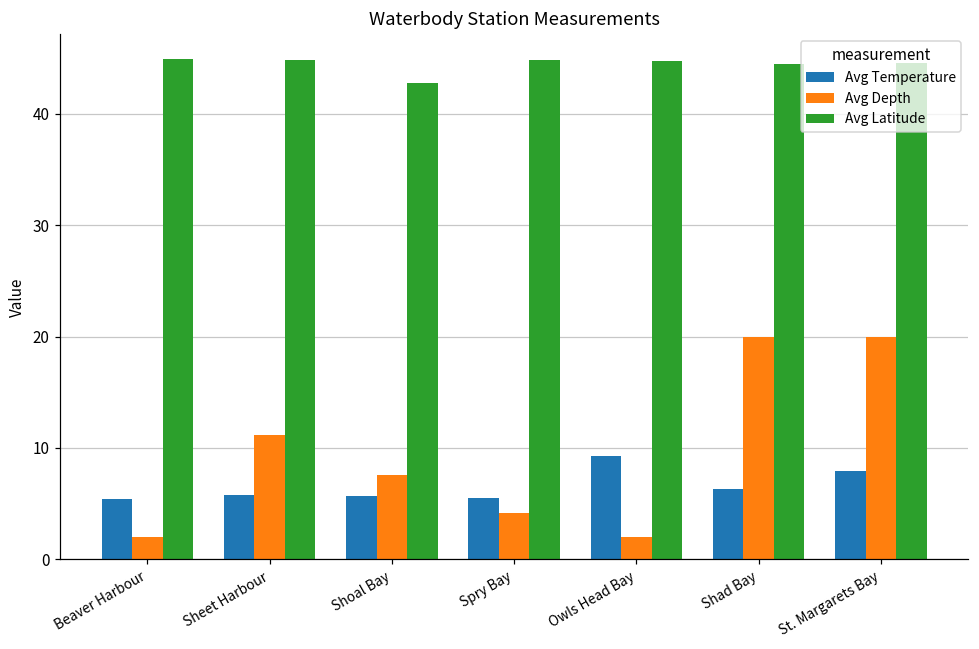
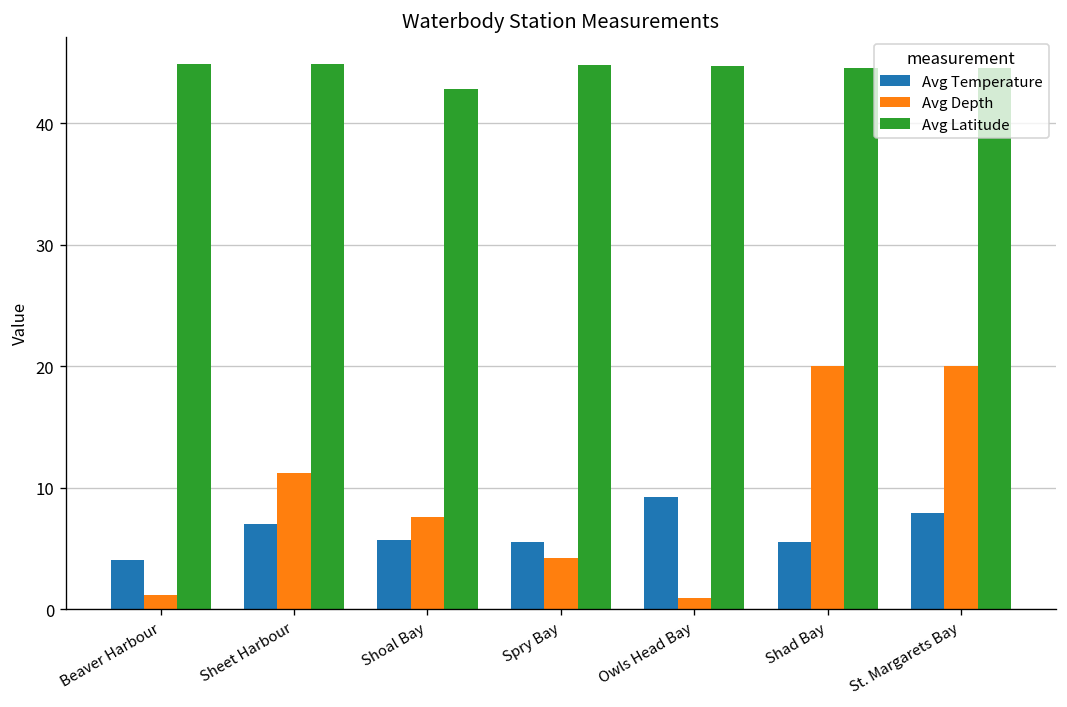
Avg Temperature, Beaver Harbour: 5.4 -> 4.0
Avg Depth, Beaver Harbour: 2.0 -> 1.2
Avg Temperature, Sheet Harbour: 5.7 -> 7.0
Avg Depth, Owls Head Bay: 2.0 -> 0.9
Avg Temperature, Shad Bay: 6.3 -> 5.5
